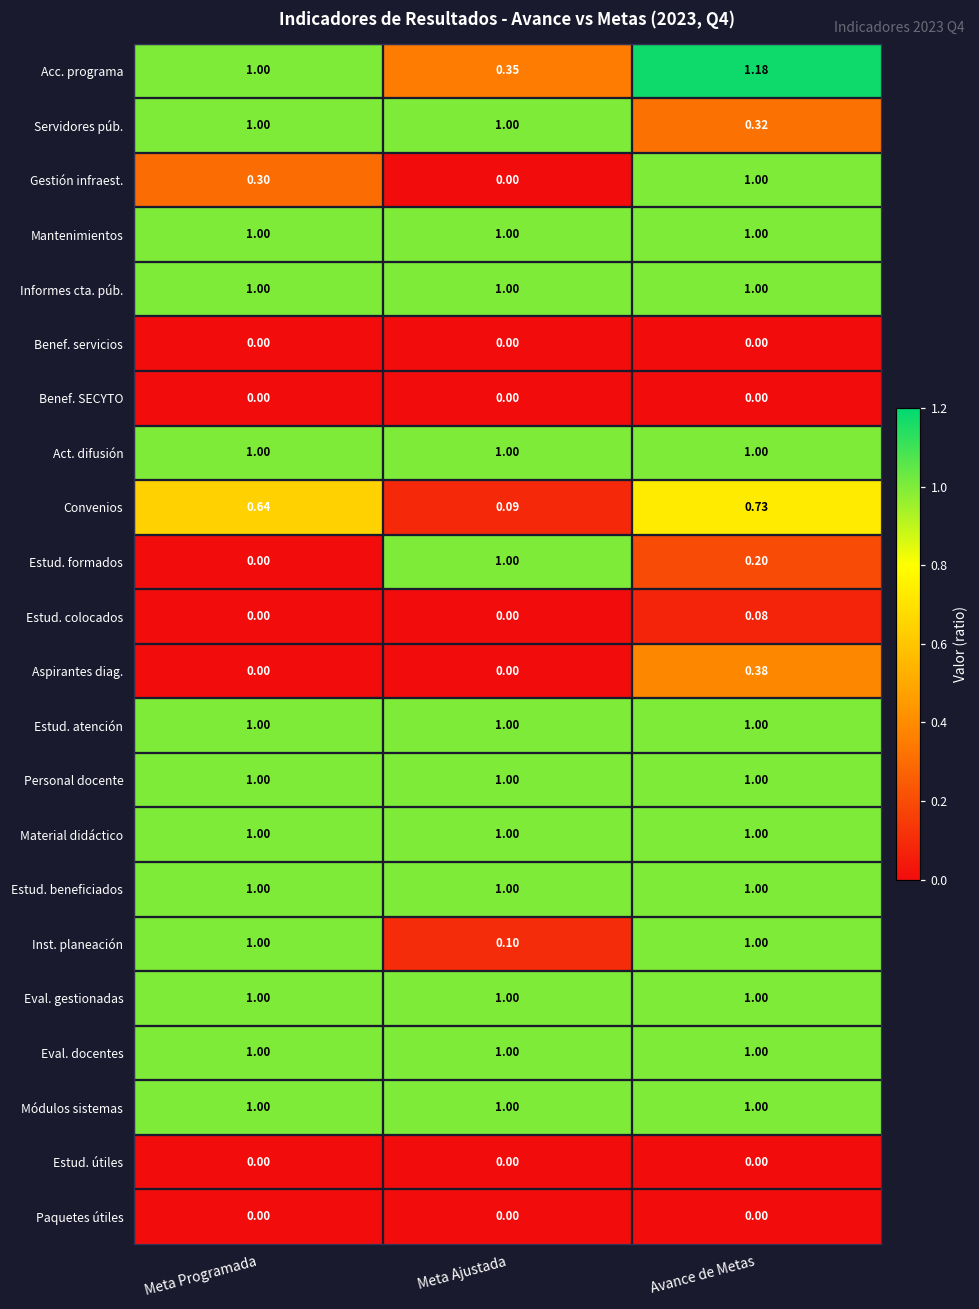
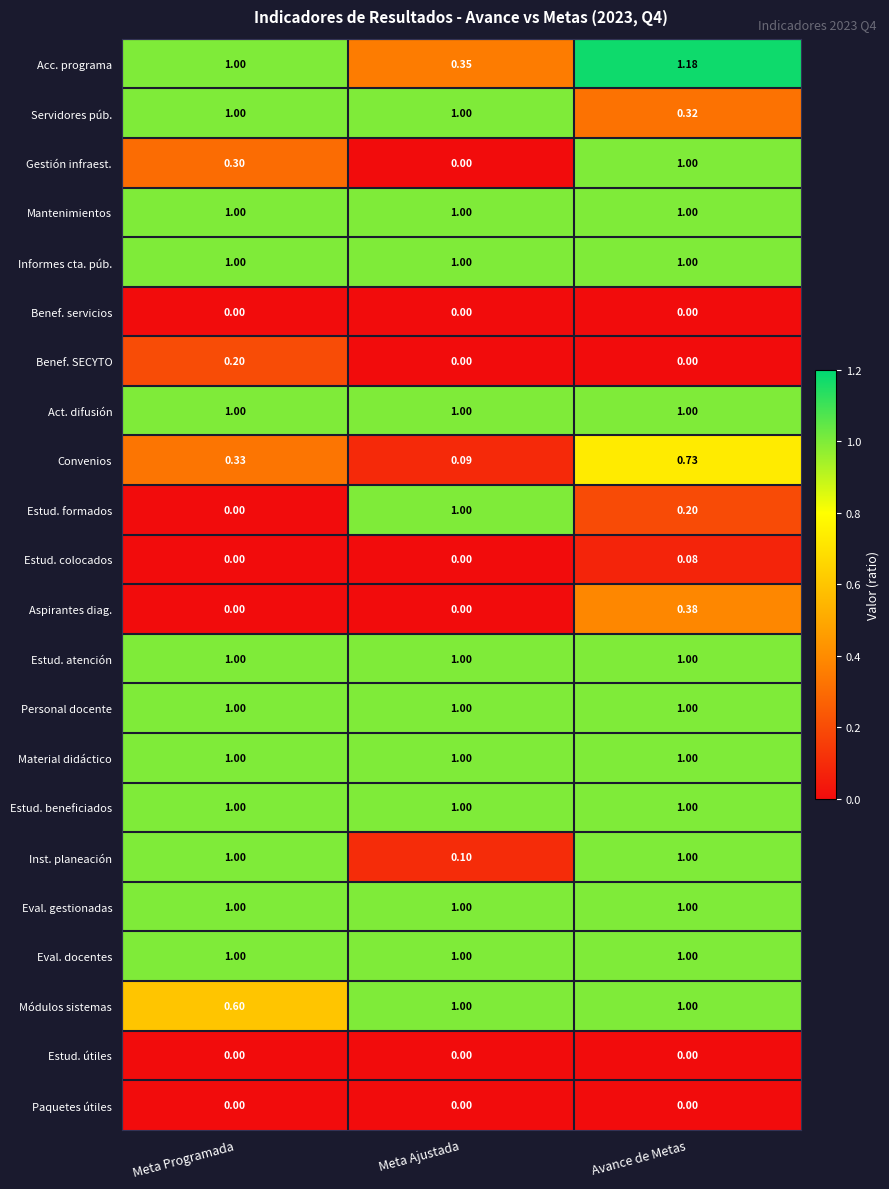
Benef. SECYTO, Meta Programada: 0.00 -> 0.20
Convenios, Meta Programada: 0.64 -> 0.33
Módulos sistemas, Meta Programada: 1.00 -> 0.60
